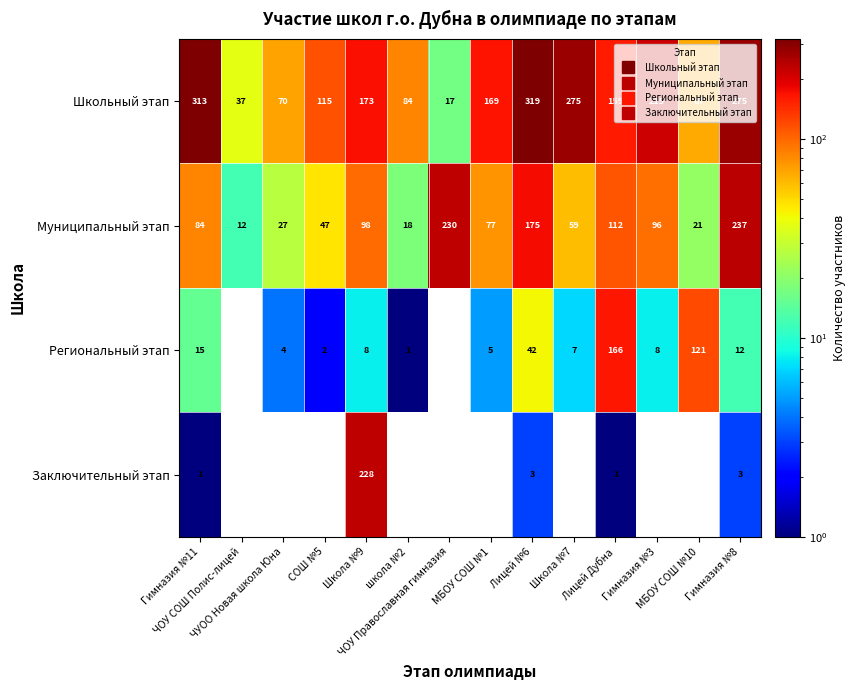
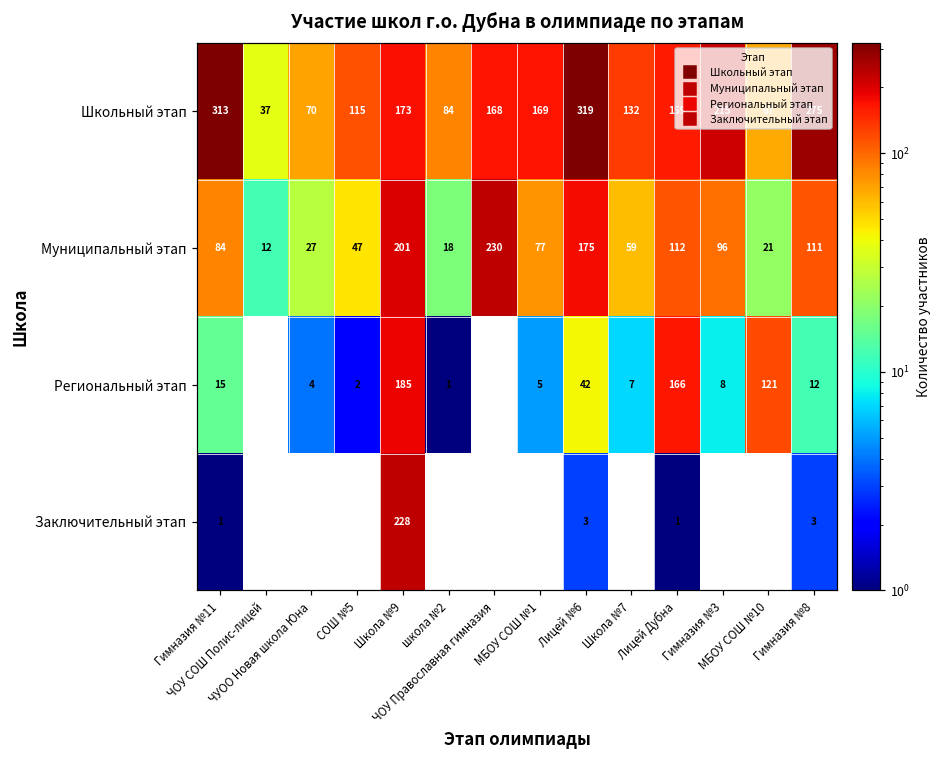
Школьный этап, ЧОУ Православная гимназия: 17 -> 168
Школьный этап, Школа №7: 275 -> 132
Муниципальный этап, Школа №9: 98 -> 201
Муниципальный этап, Гимназия №8: 237 -> 111
Региональный этап, Школа №9: 8 -> 185
